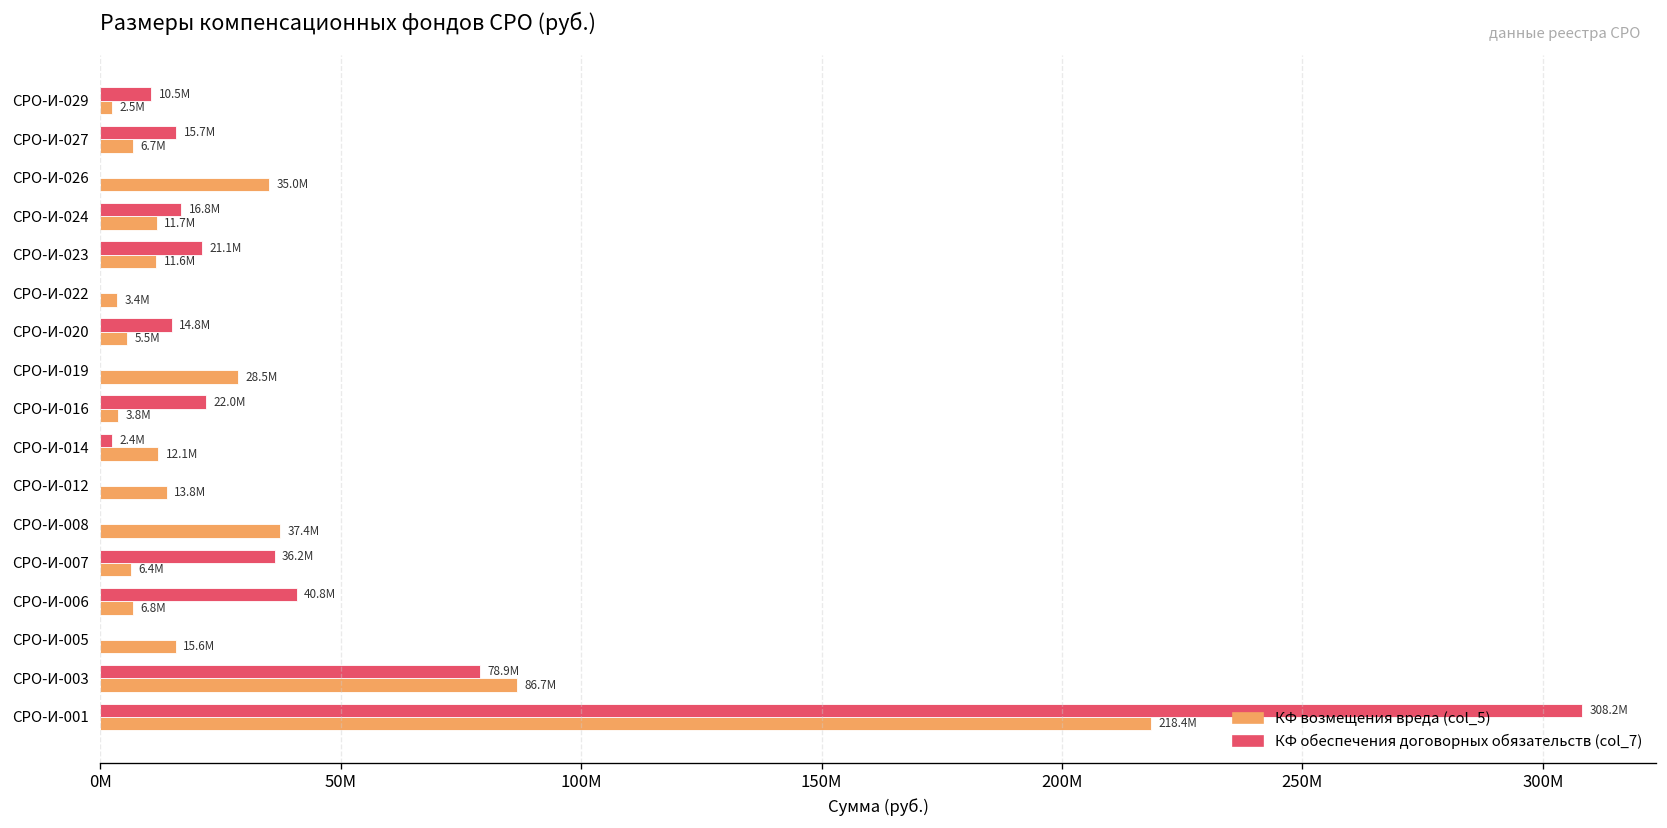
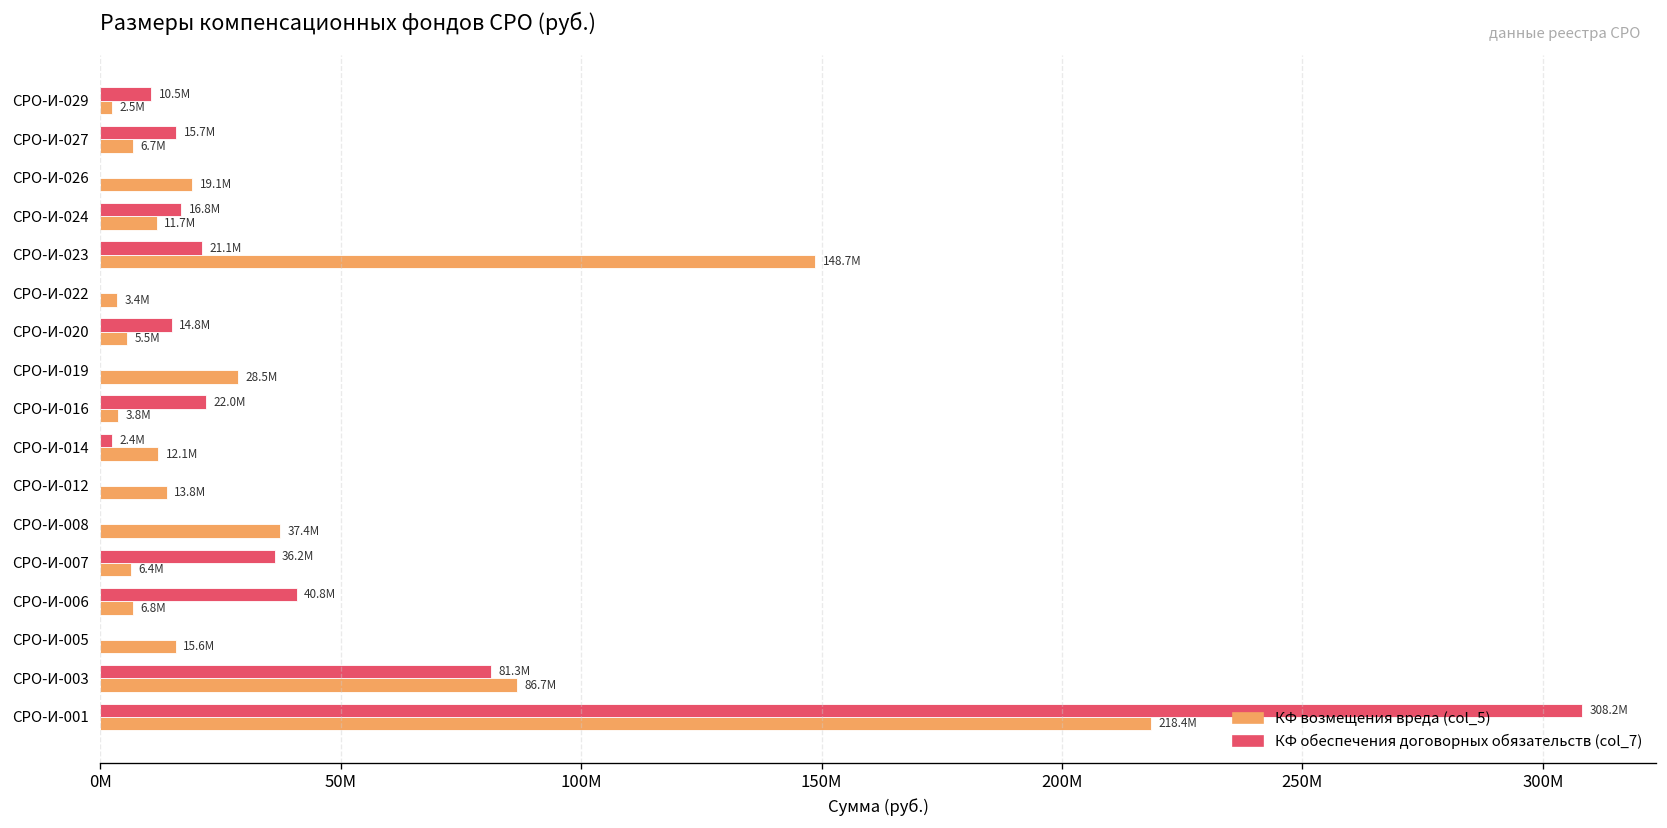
КФ возмещения вреда (col_5), СРО-И-026: 35.0M -> 19.1M
КФ возмещения вреда (col_5), СРО-И-023: 11.6M -> 148.7M
КФ обеспечения договорных обязательств (col_7), СРО-И-003: 78.9M -> 81.3M
